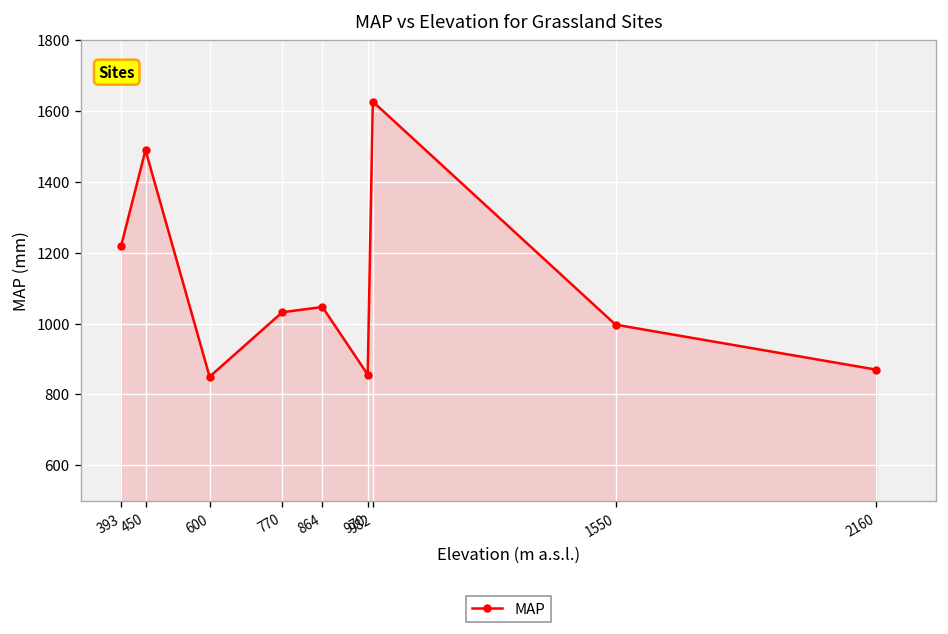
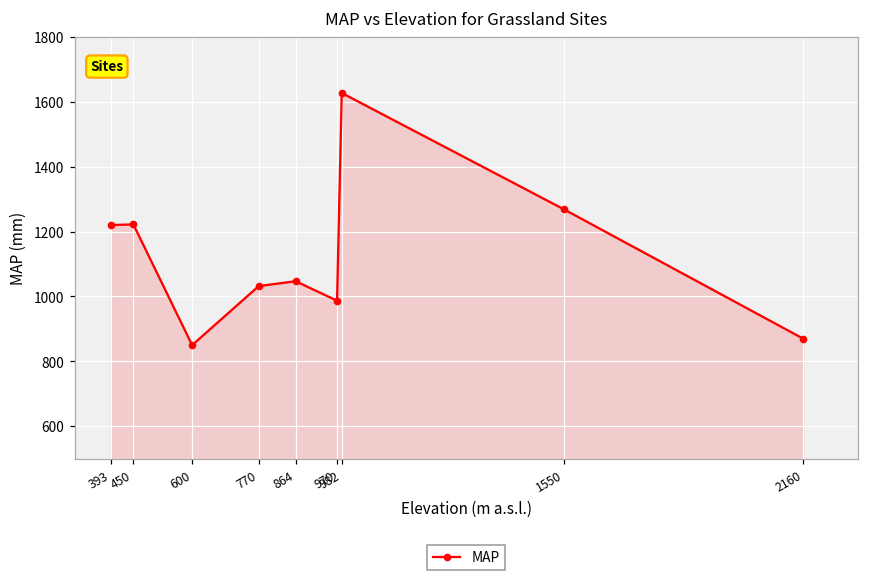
450: 1490 -> 1220
970: 860 -> 990
1550: 1000 -> 1270
